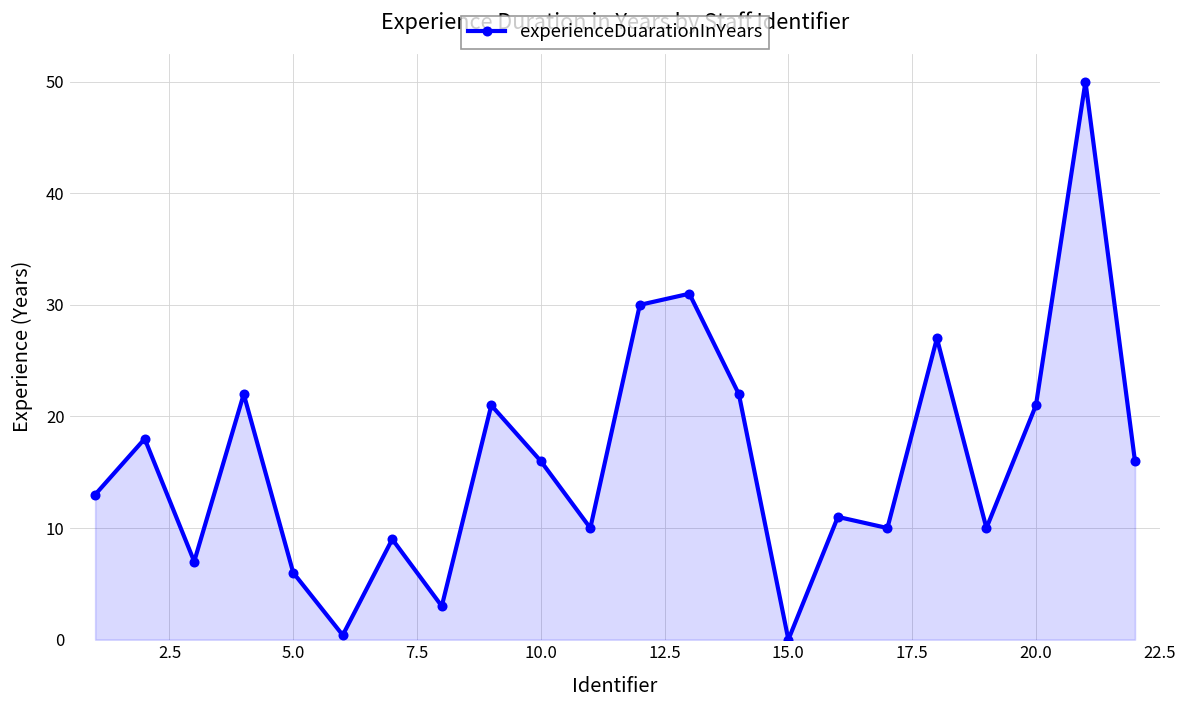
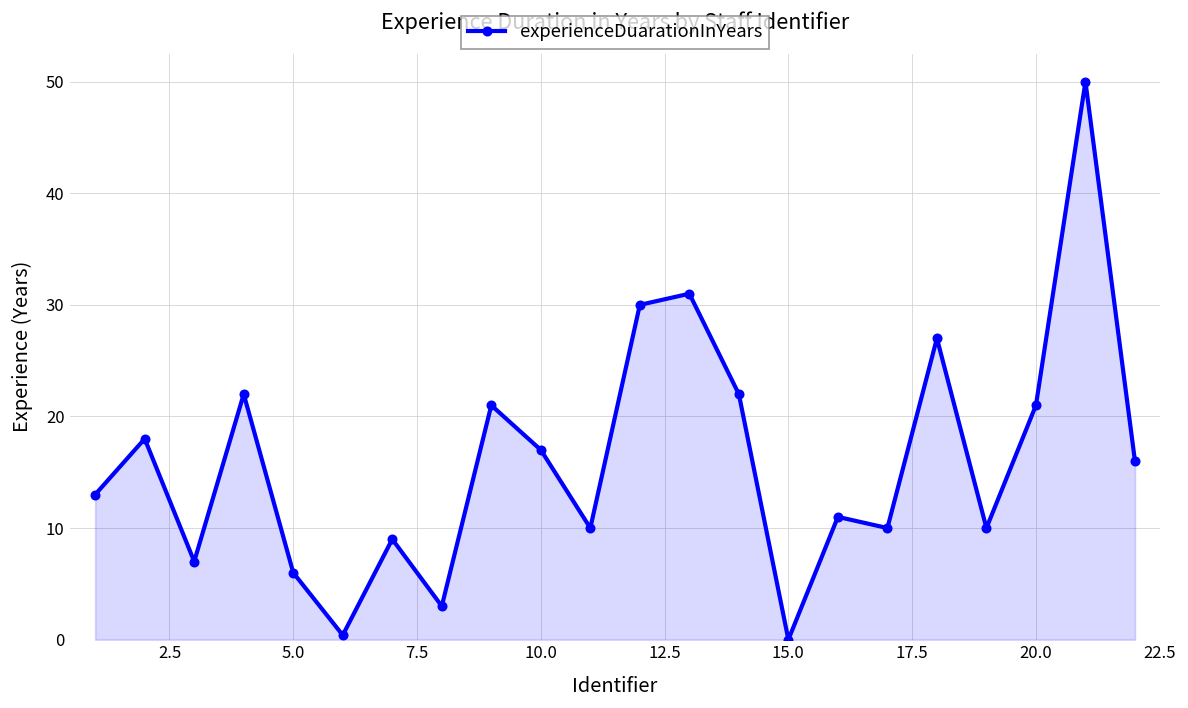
10.0: 16 -> 17
